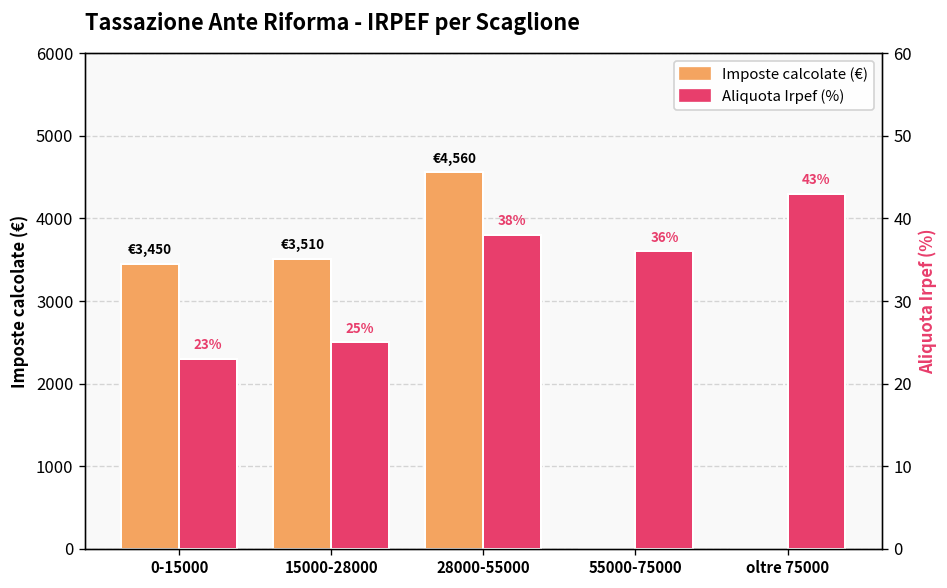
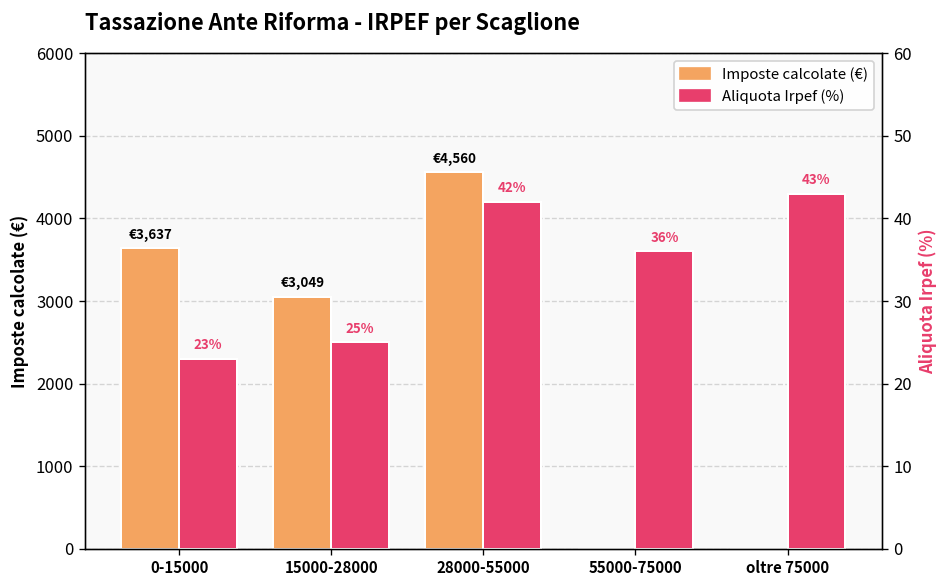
Imposte calcolate (€), 0-15000: €3,450 -> €3,637
Imposte calcolate (€), 15000-28000: €3,510 -> €3,049
Aliquota Irpef (%), 28000-55000: 38% -> 42%
